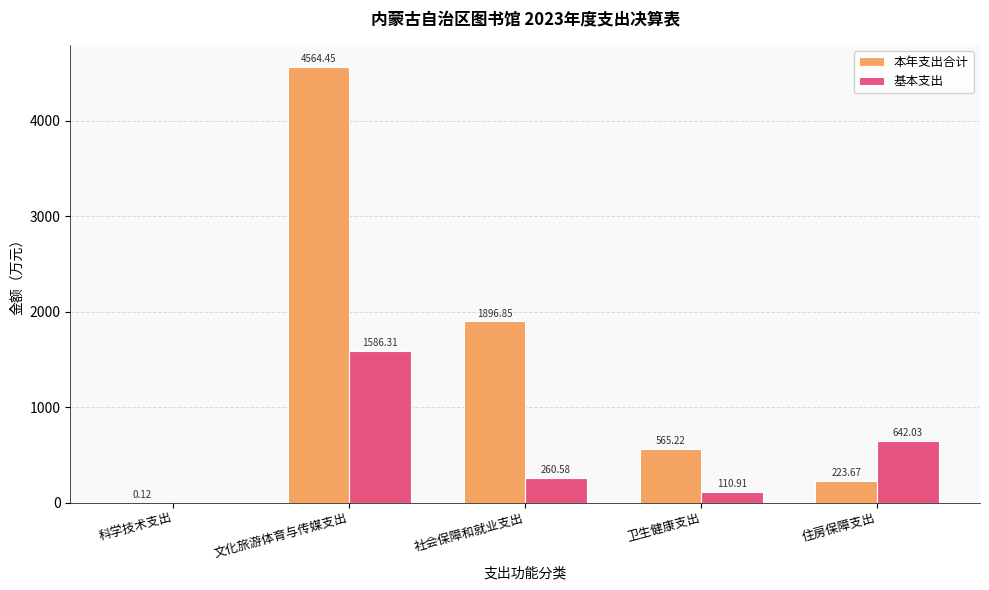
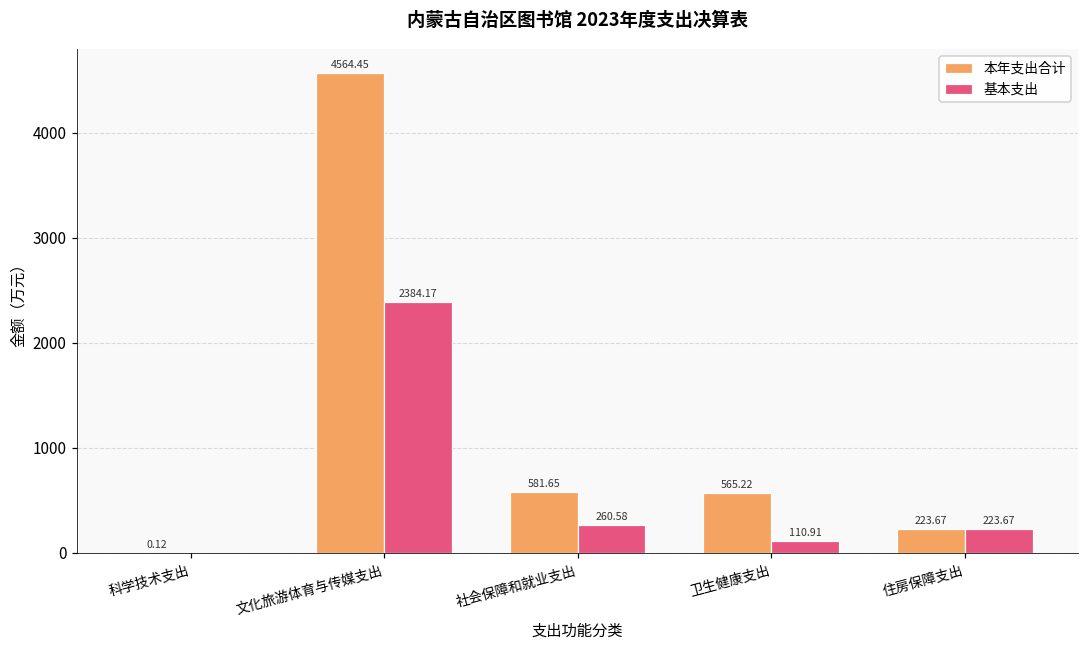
基本支出, 文化旅游体育与传媒支出: 1586.31 -> 2384.17
本年支出合计, 社会保障和就业支出: 1896.85 -> 581.65
基本支出, 住房保障支出: 642.03 -> 223.67
